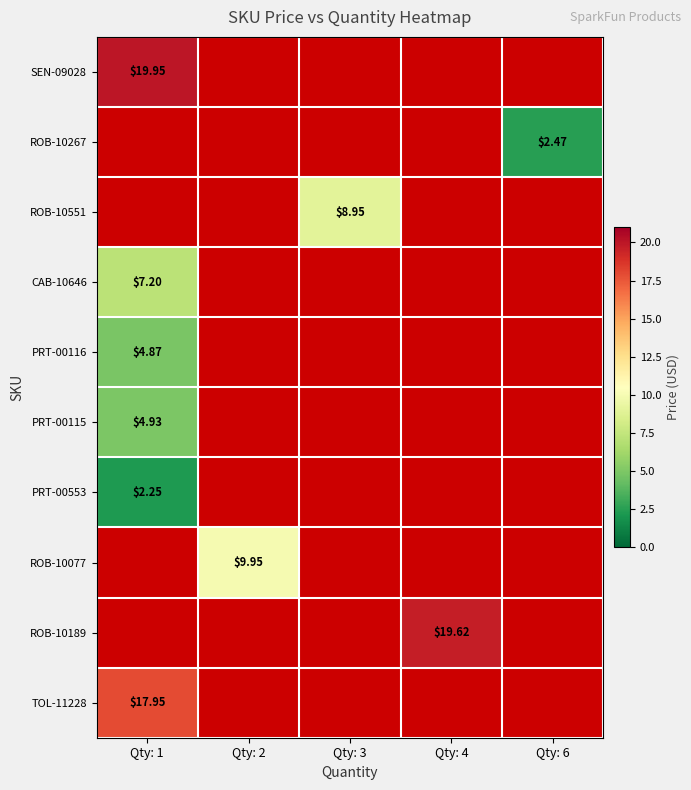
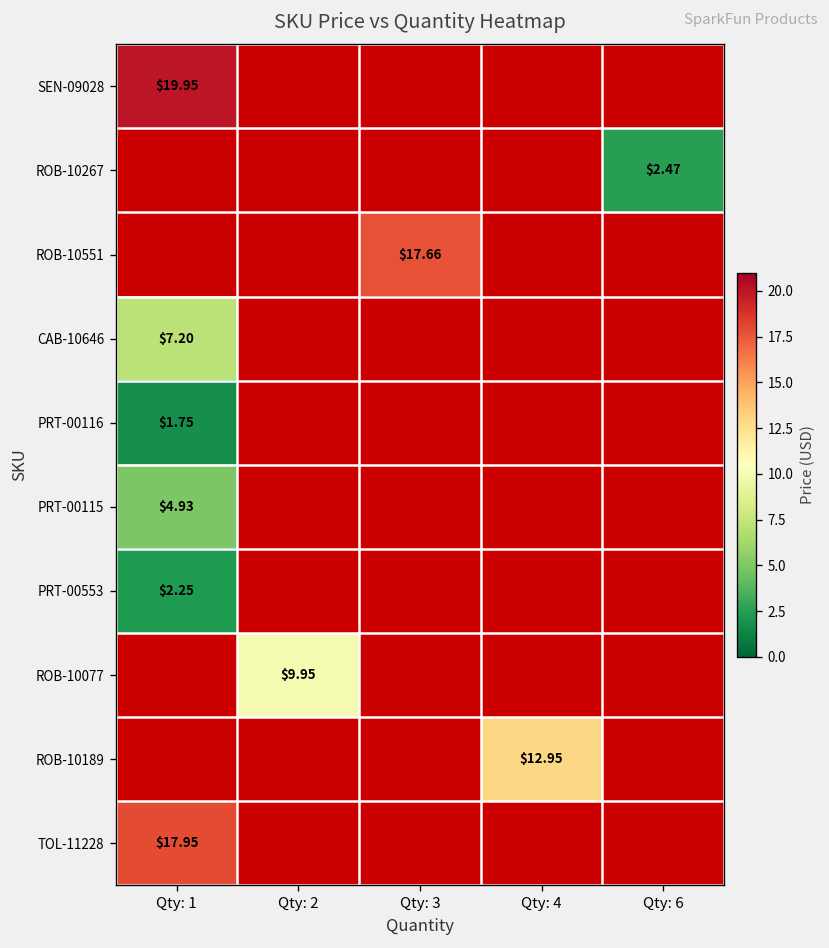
ROB-10551, Qty: 3: $8.95 -> $17.66
PRT-00116, Qty: 1: $4.87 -> $1.75
ROB-10189, Qty: 4: $19.62 -> $12.95
